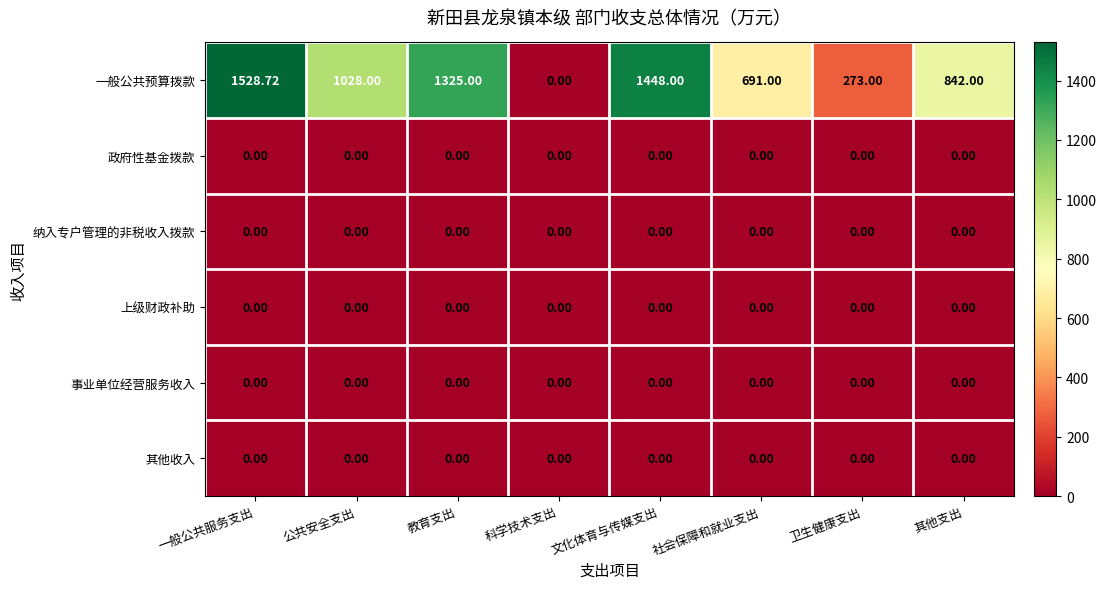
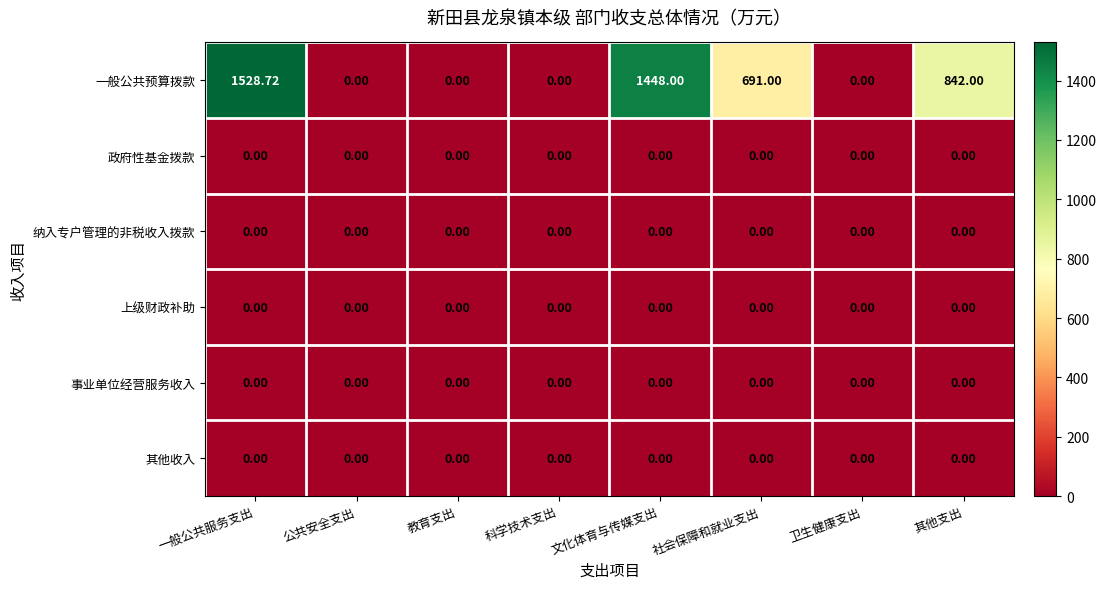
一般公共预算拨款, 公共安全支出: 1028.00 -> 0.00
一般公共预算拨款, 教育支出: 1325.00 -> 0.00
一般公共预算拨款, 卫生健康支出: 273.00 -> 0.00
